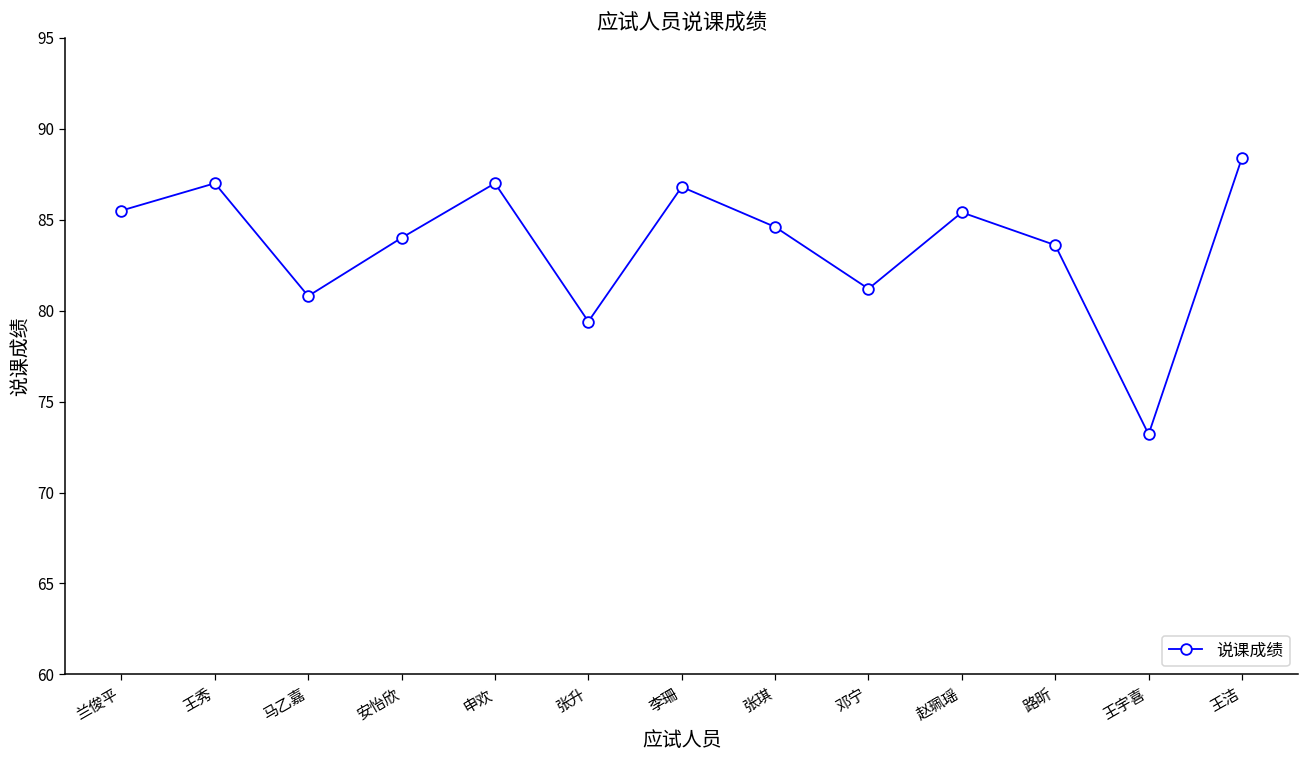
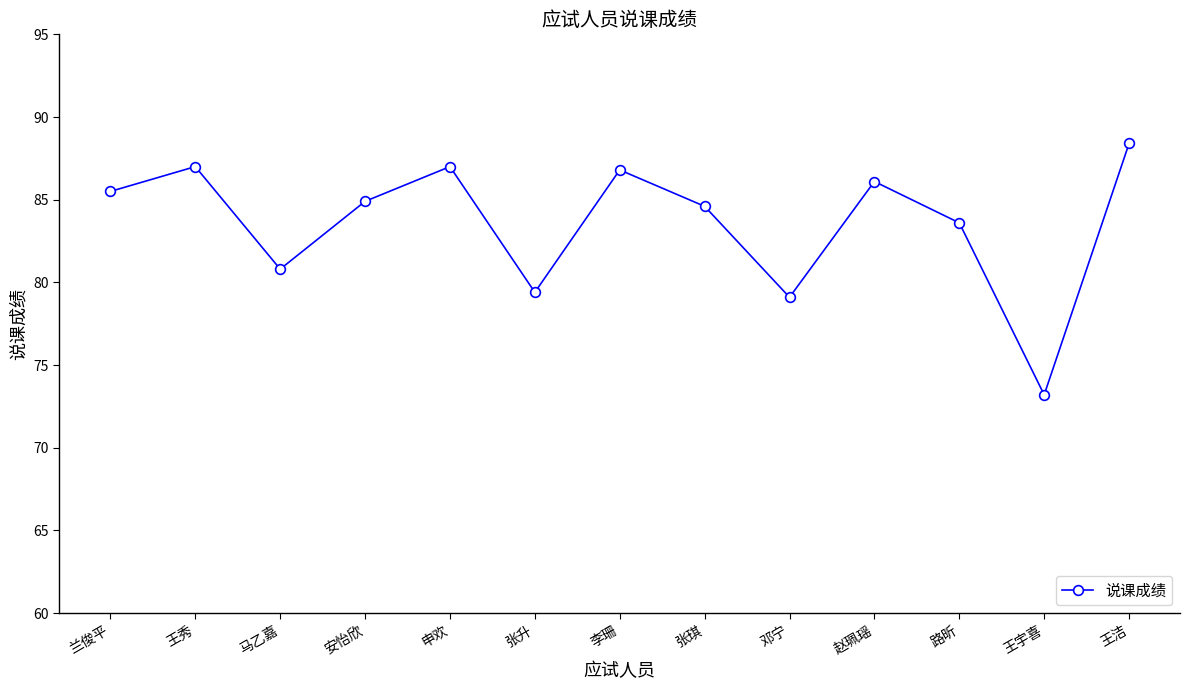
安怡欣: 84.0 -> 84.9
邓宁: 81.2 -> 79.1
赵珮瑶: 85.4 -> 86.1
